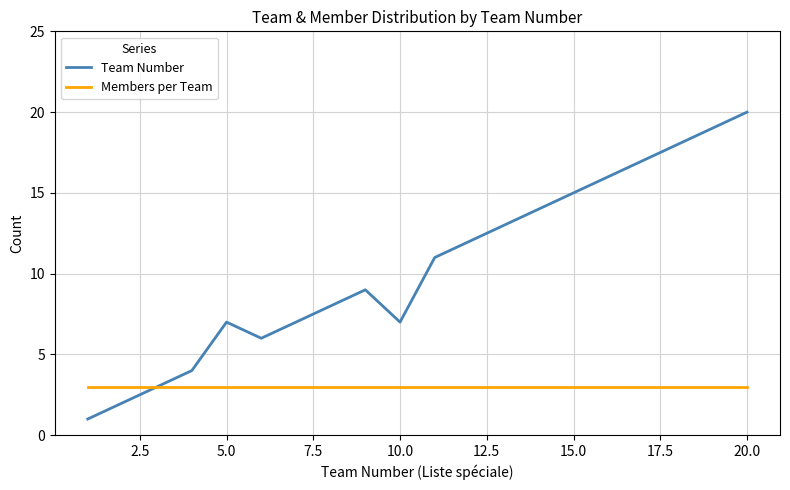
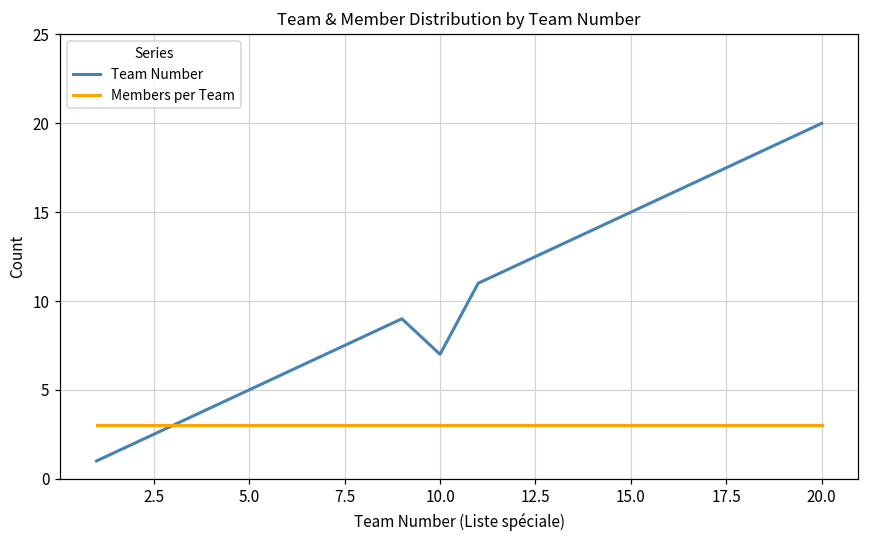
Team Number, 5.0: 7 -> 5
